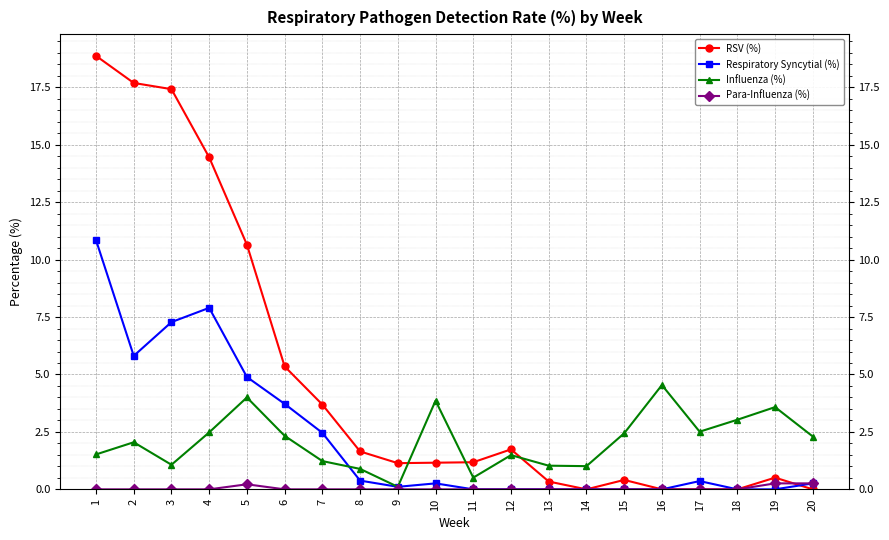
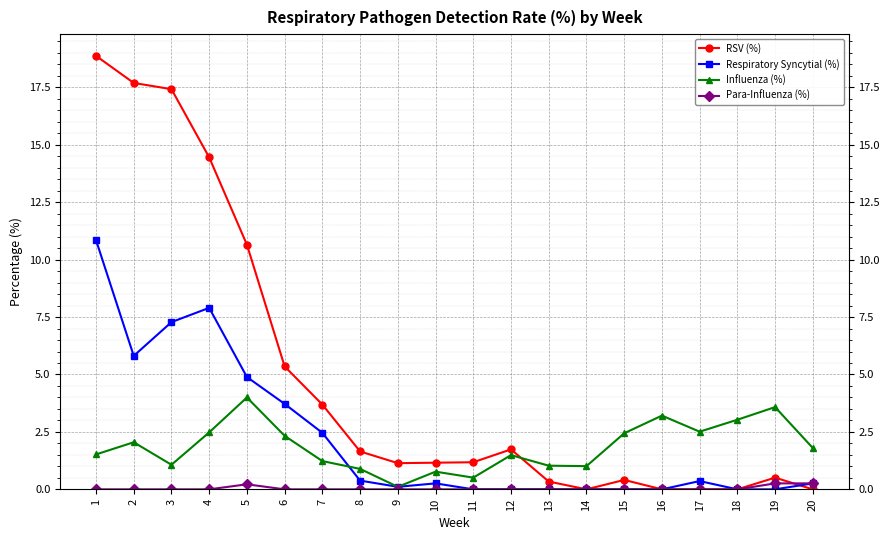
Influenza (%), 10: 3.9 -> 0.8
Influenza (%), 16: 4.5 -> 3.2
Influenza (%), 20: 2.3 -> 1.8
